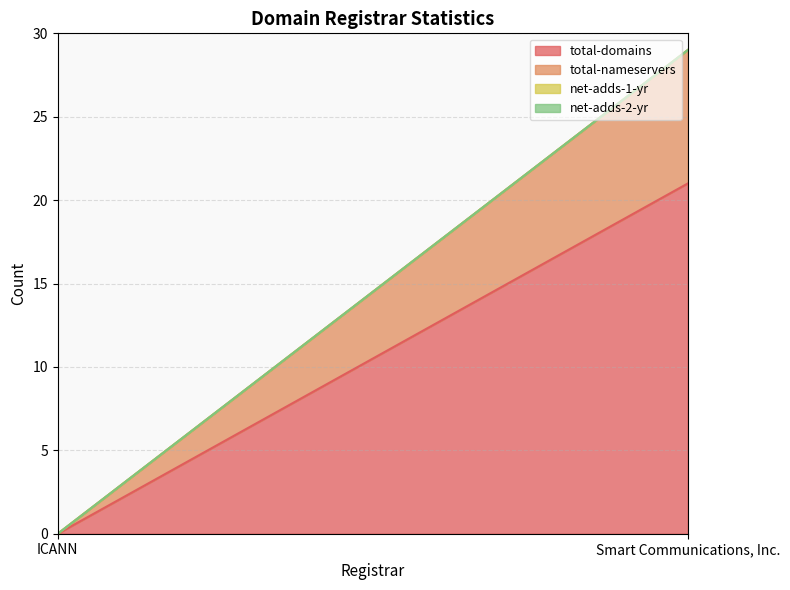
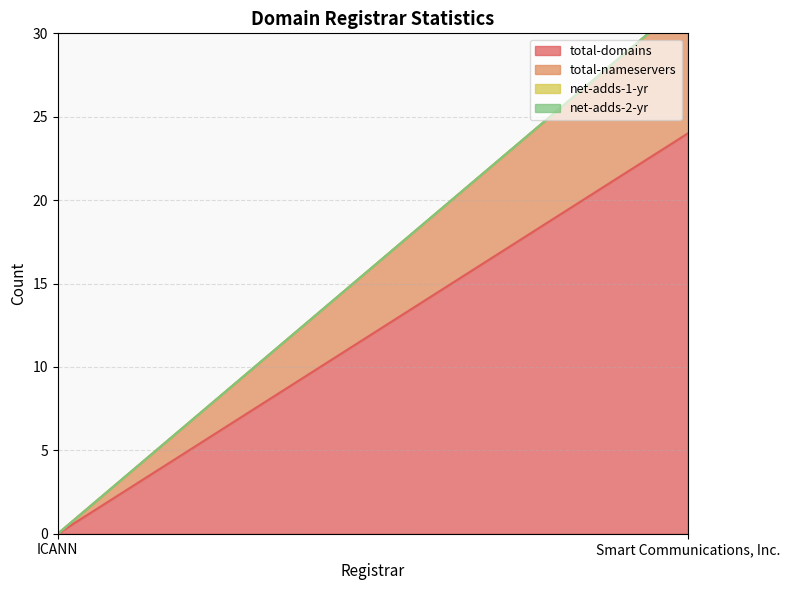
total-domains, Smart Communications, Inc.: 21 -> 24
